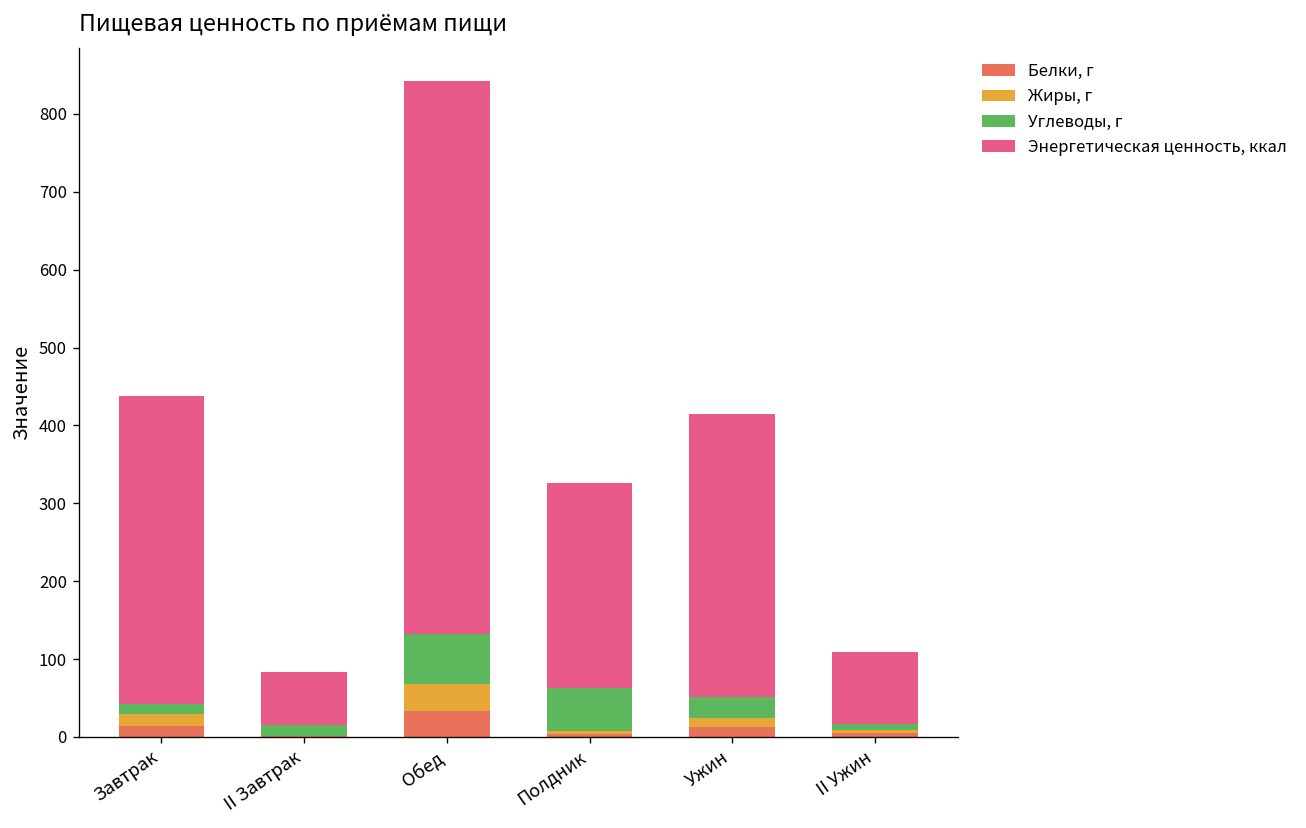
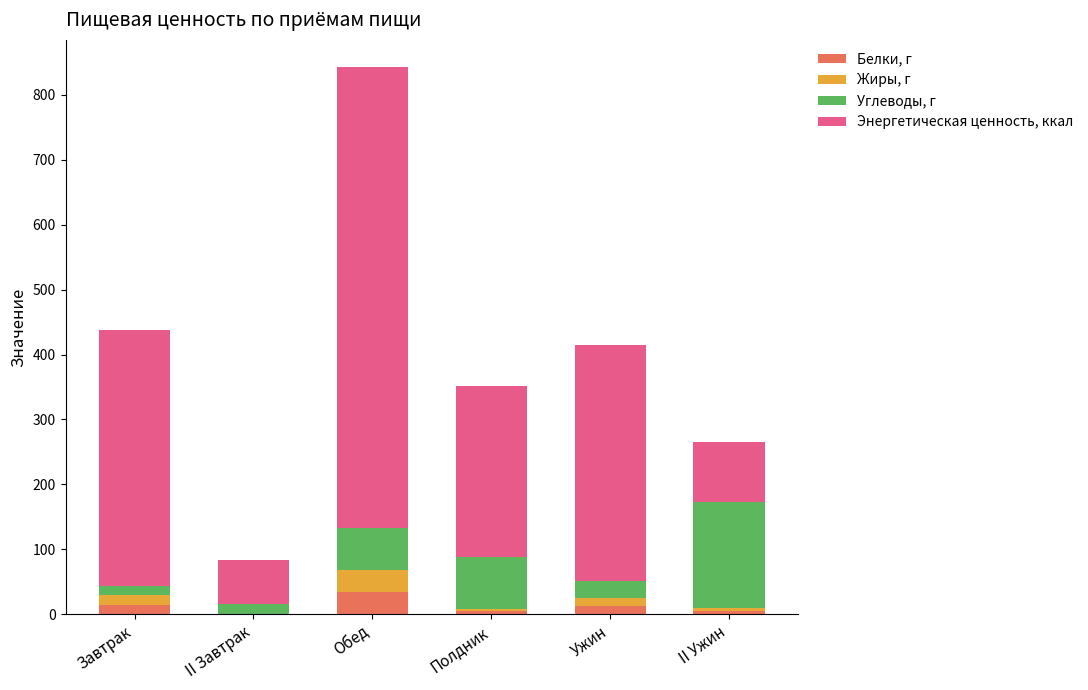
Углеводы, г, Полдник: 60 -> 80
Углеводы, г, II Ужин: 10 -> 160
